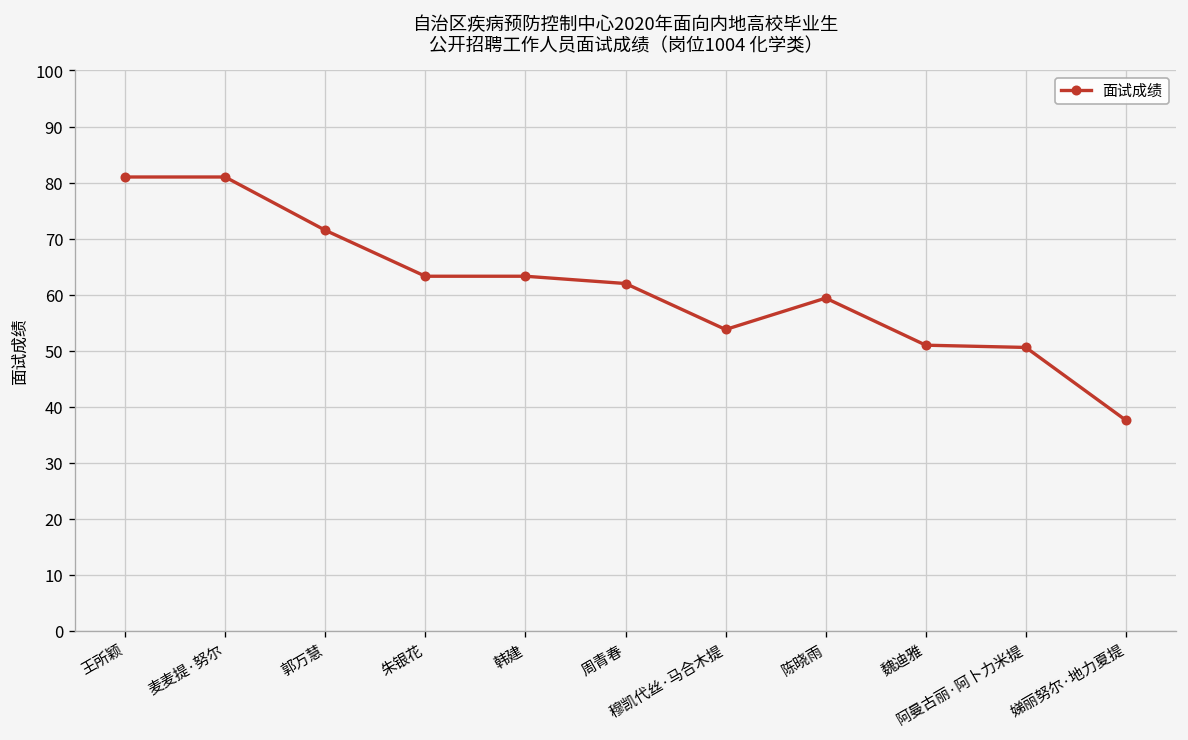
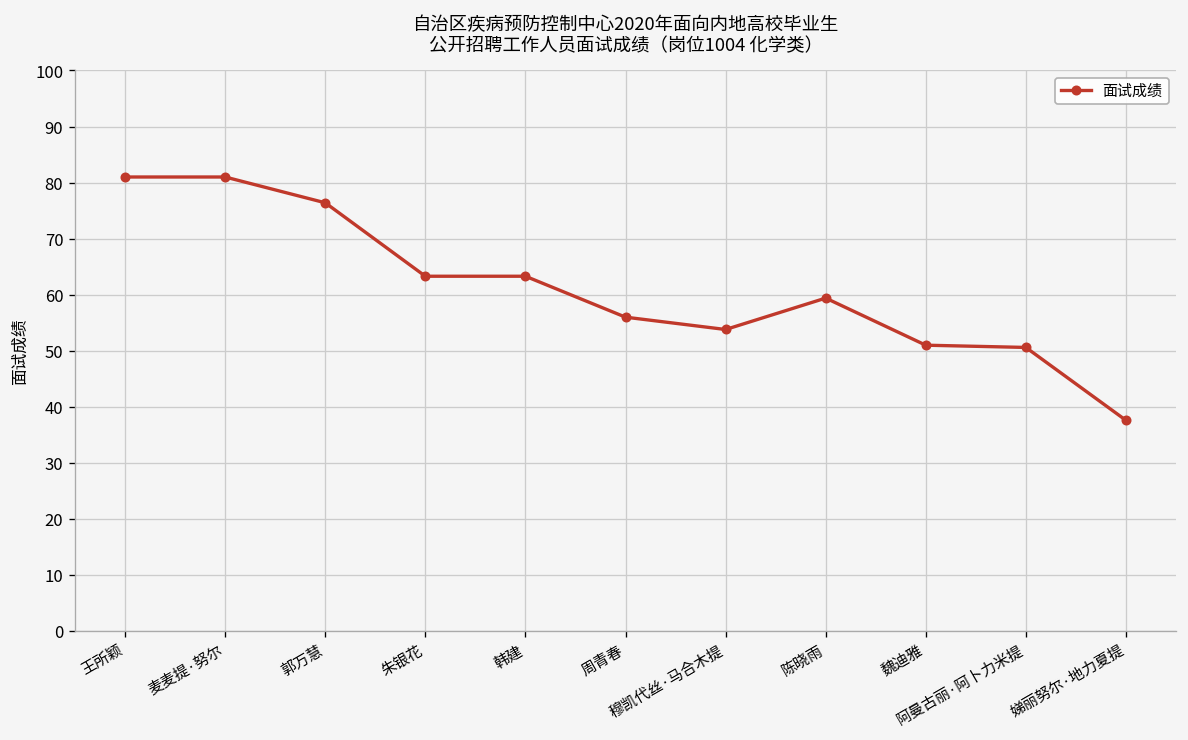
郭万慧: 72 -> 76
周青春: 62 -> 56
